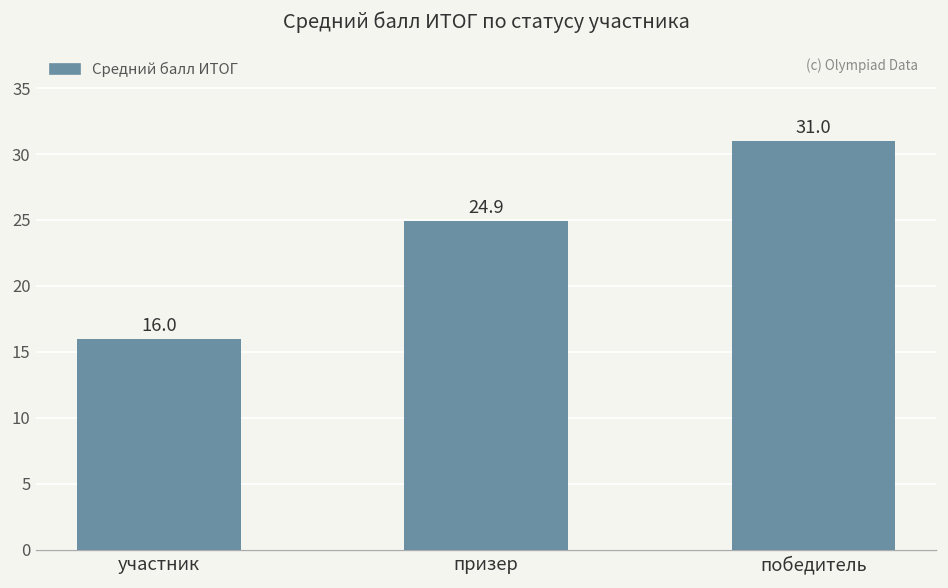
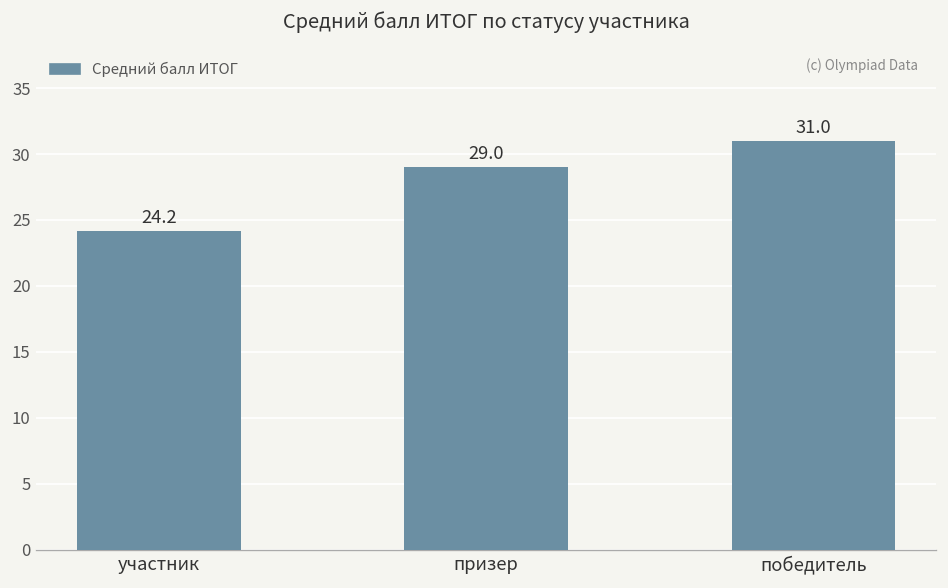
участник: 16.0 -> 24.2
призер: 24.9 -> 29.0
